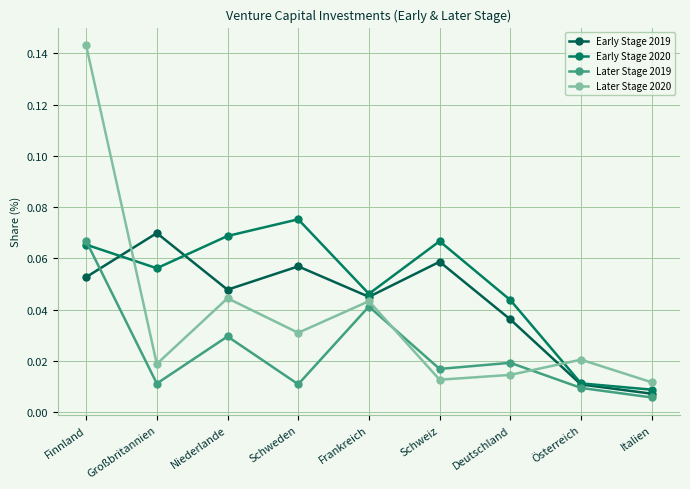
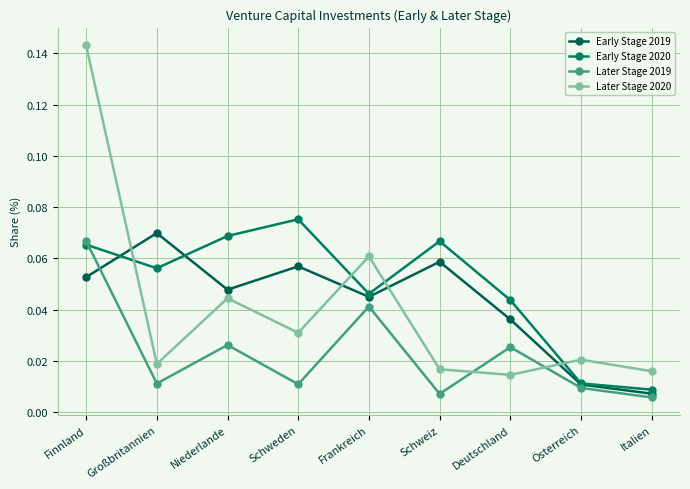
Later Stage 2019, Niederlande: 0.030 -> 0.026
Later Stage 2020, Frankreich: 0.043 -> 0.061
Later Stage 2019, Schweiz: 0.017 -> 0.007
Later Stage 2020, Schweiz: 0.013 -> 0.017
Later Stage 2019, Deutschland: 0.019 -> 0.025
Later Stage 2020, Italien: 0.012 -> 0.016
